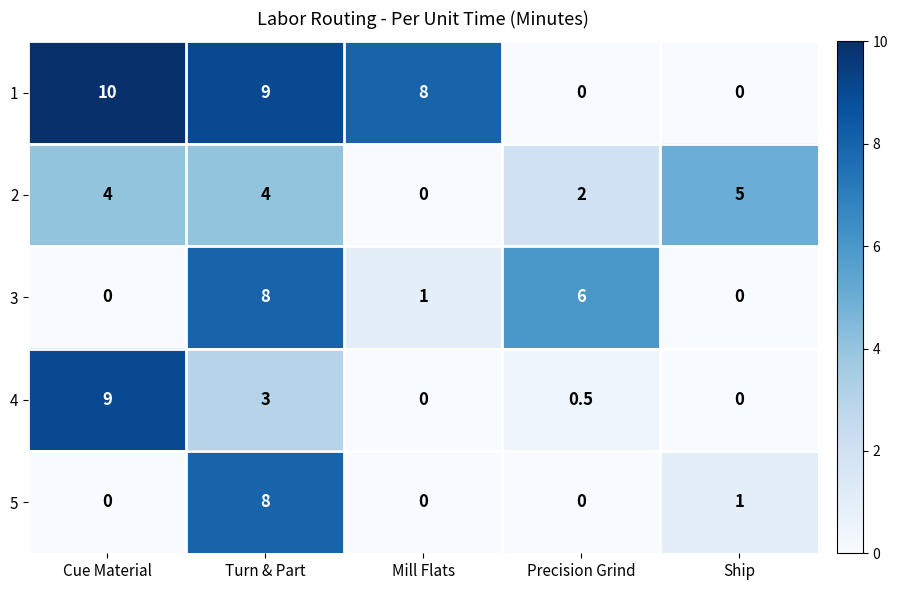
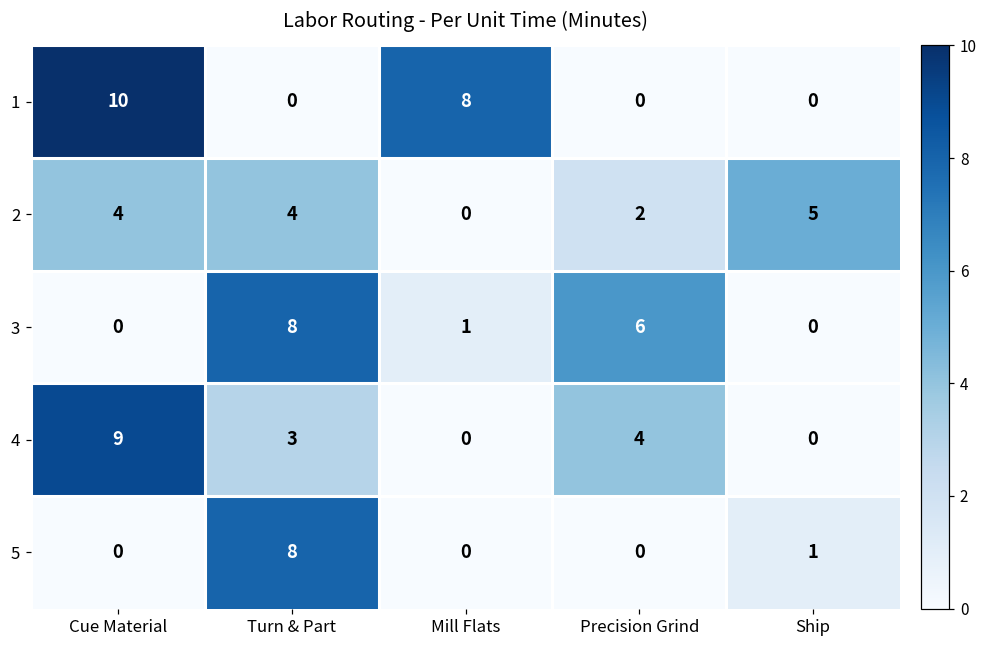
1, Turn & Part: 9 -> 0
4, Precision Grind: 0.5 -> 4
